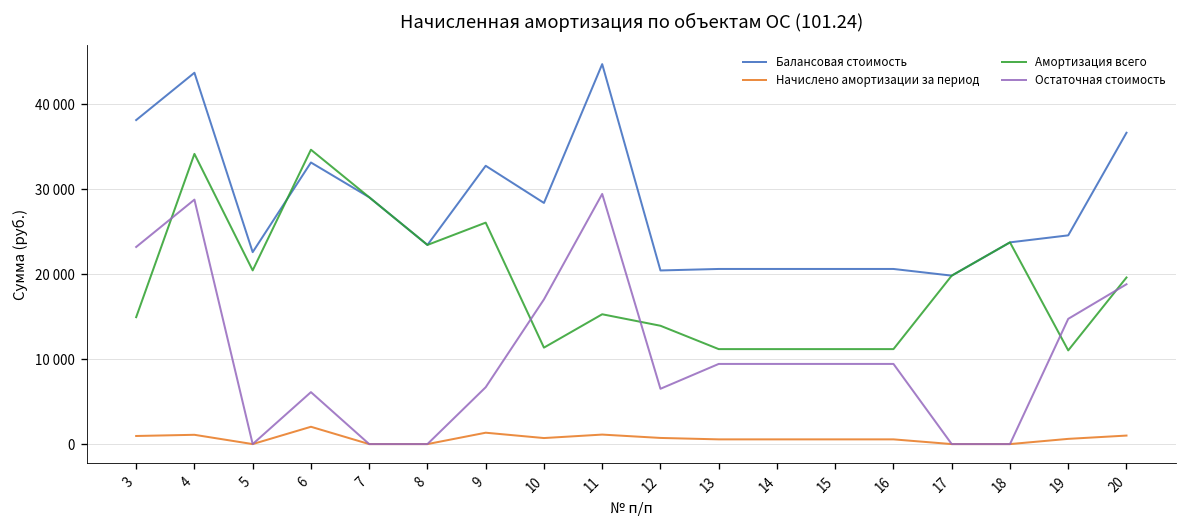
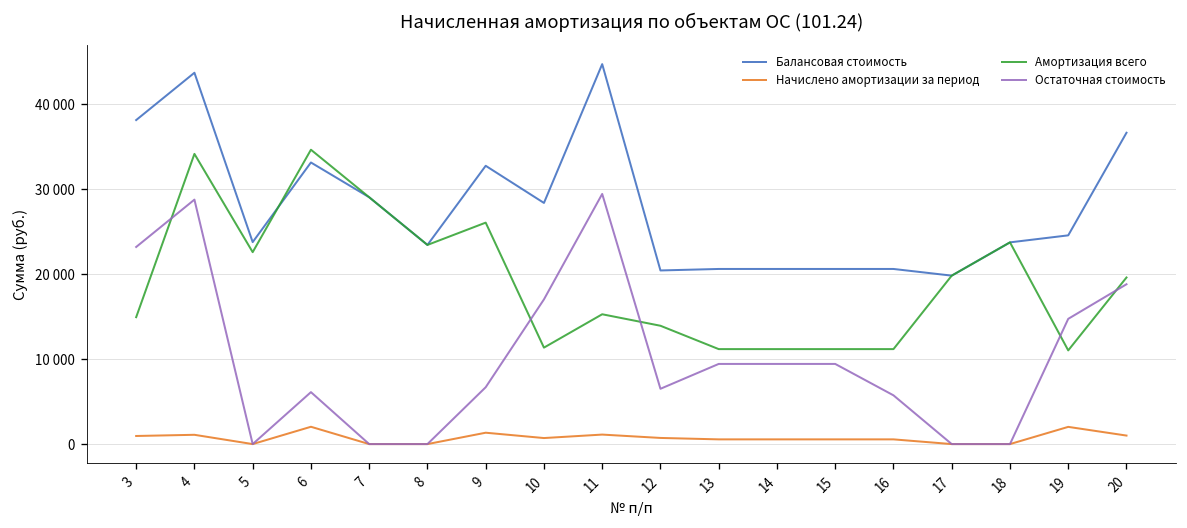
Балансовая стоимость, 5: 23000 -> 24000
Амортизация всего, 5: 20000 -> 23000
Остаточная стоимость, 16: 9000 -> 6000
Начислено амортизации за период, 19: 1000 -> 2000
